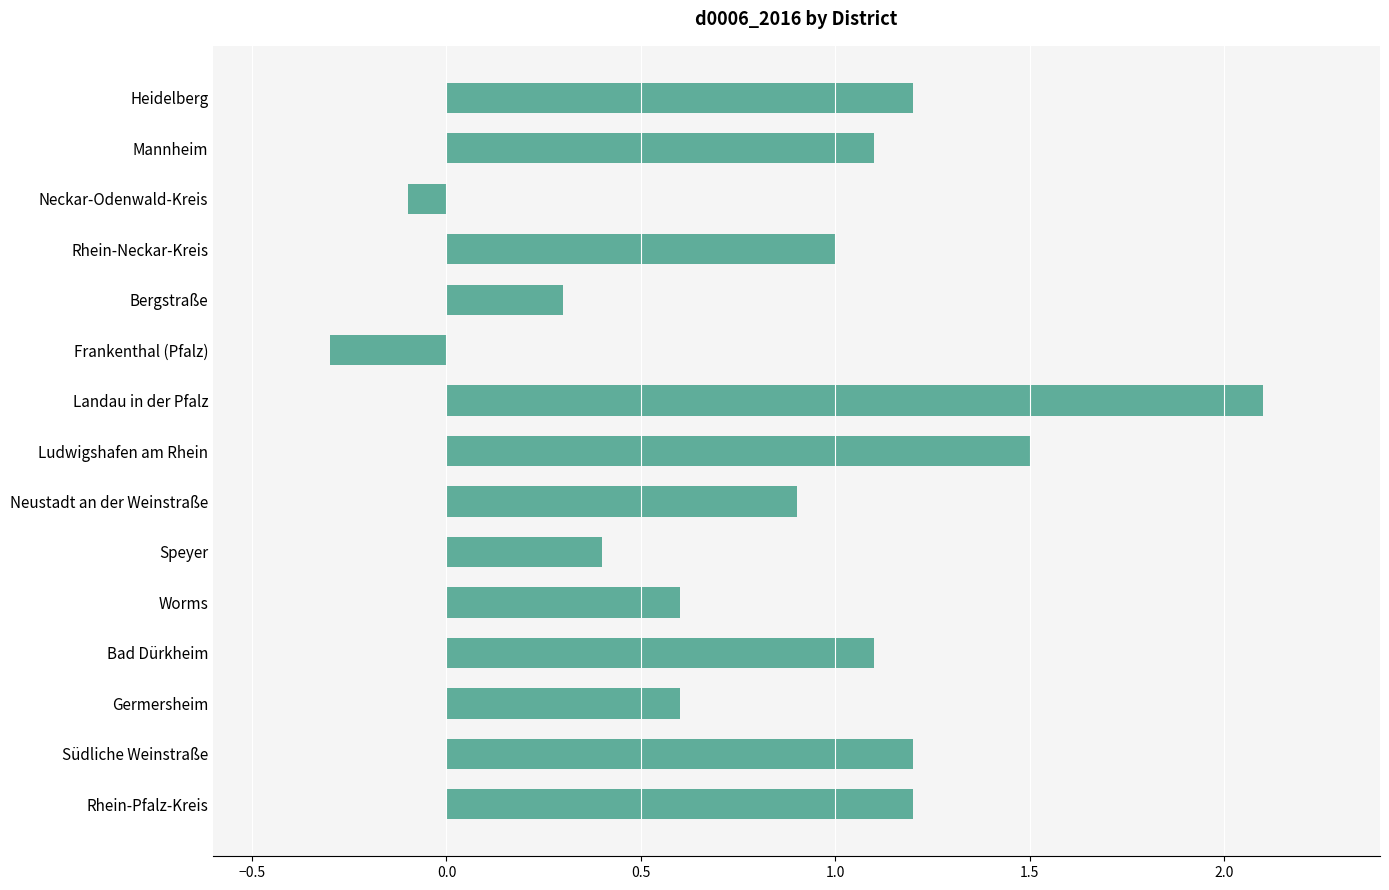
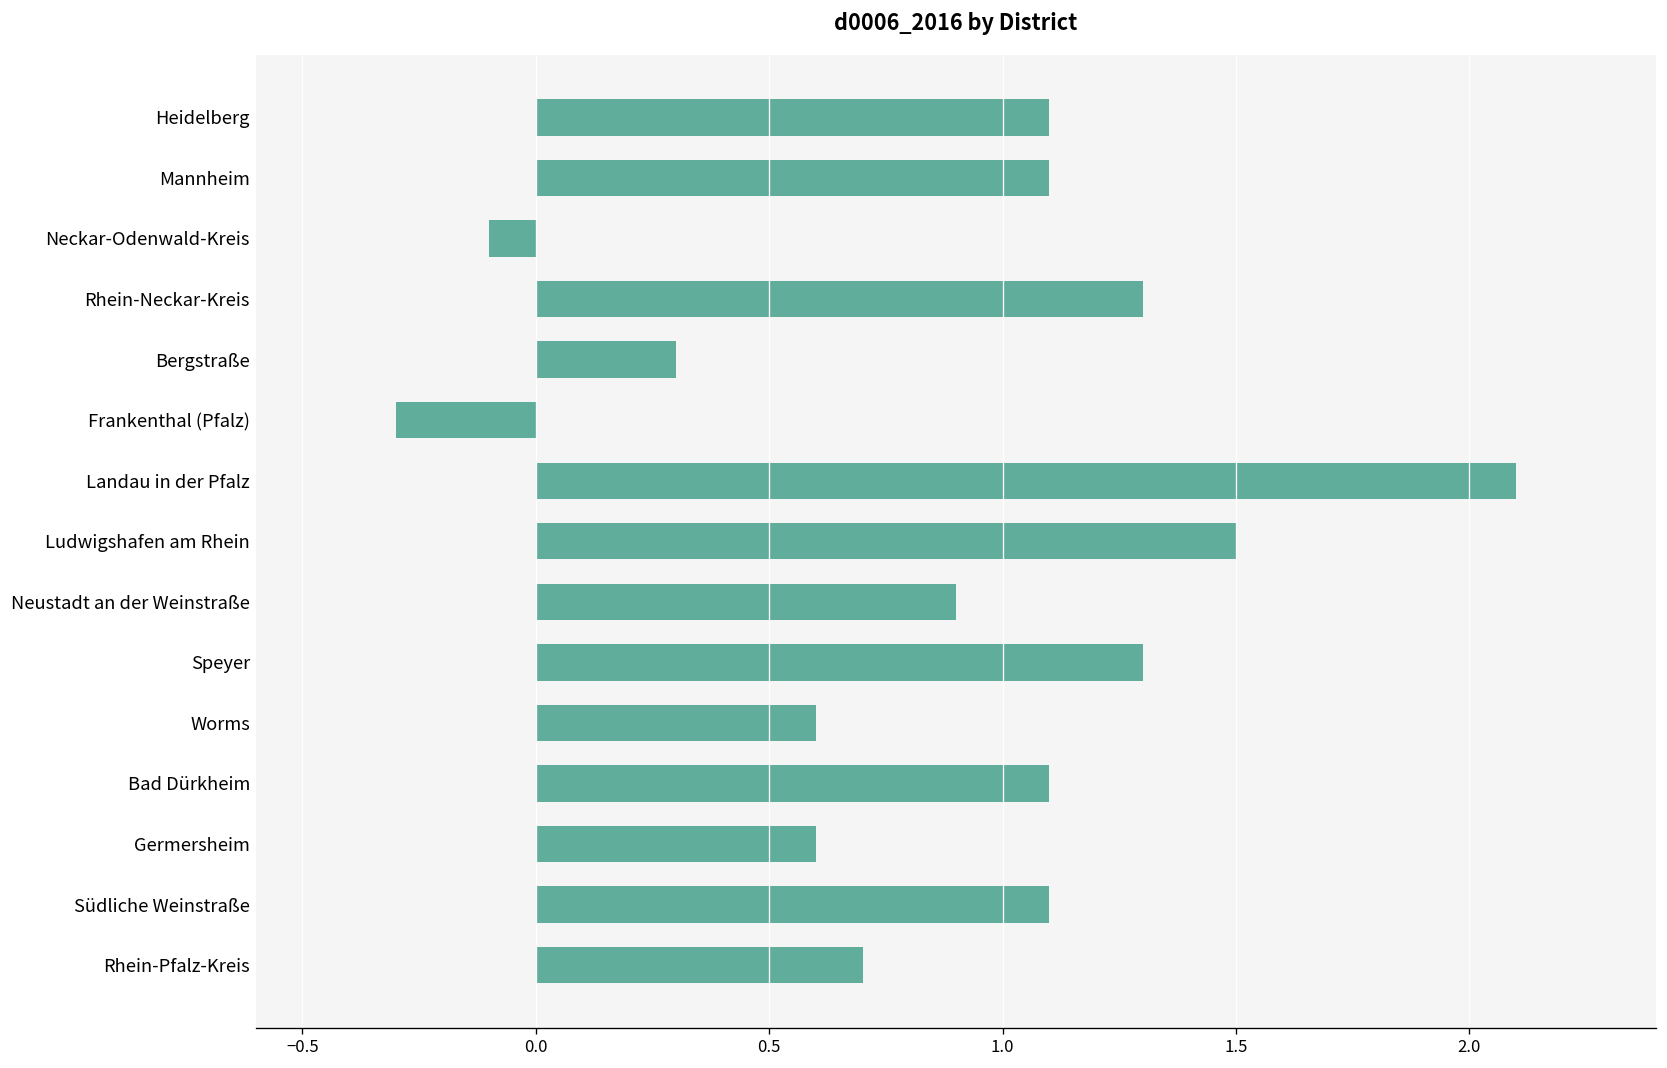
Heidelberg: 1.2 -> 1.1
Rhein-Neckar-Kreis: 1.0 -> 1.3
Speyer: 0.4 -> 1.3
Südliche Weinstraße: 1.2 -> 1.1
Rhein-Pfalz-Kreis: 1.2 -> 0.7
